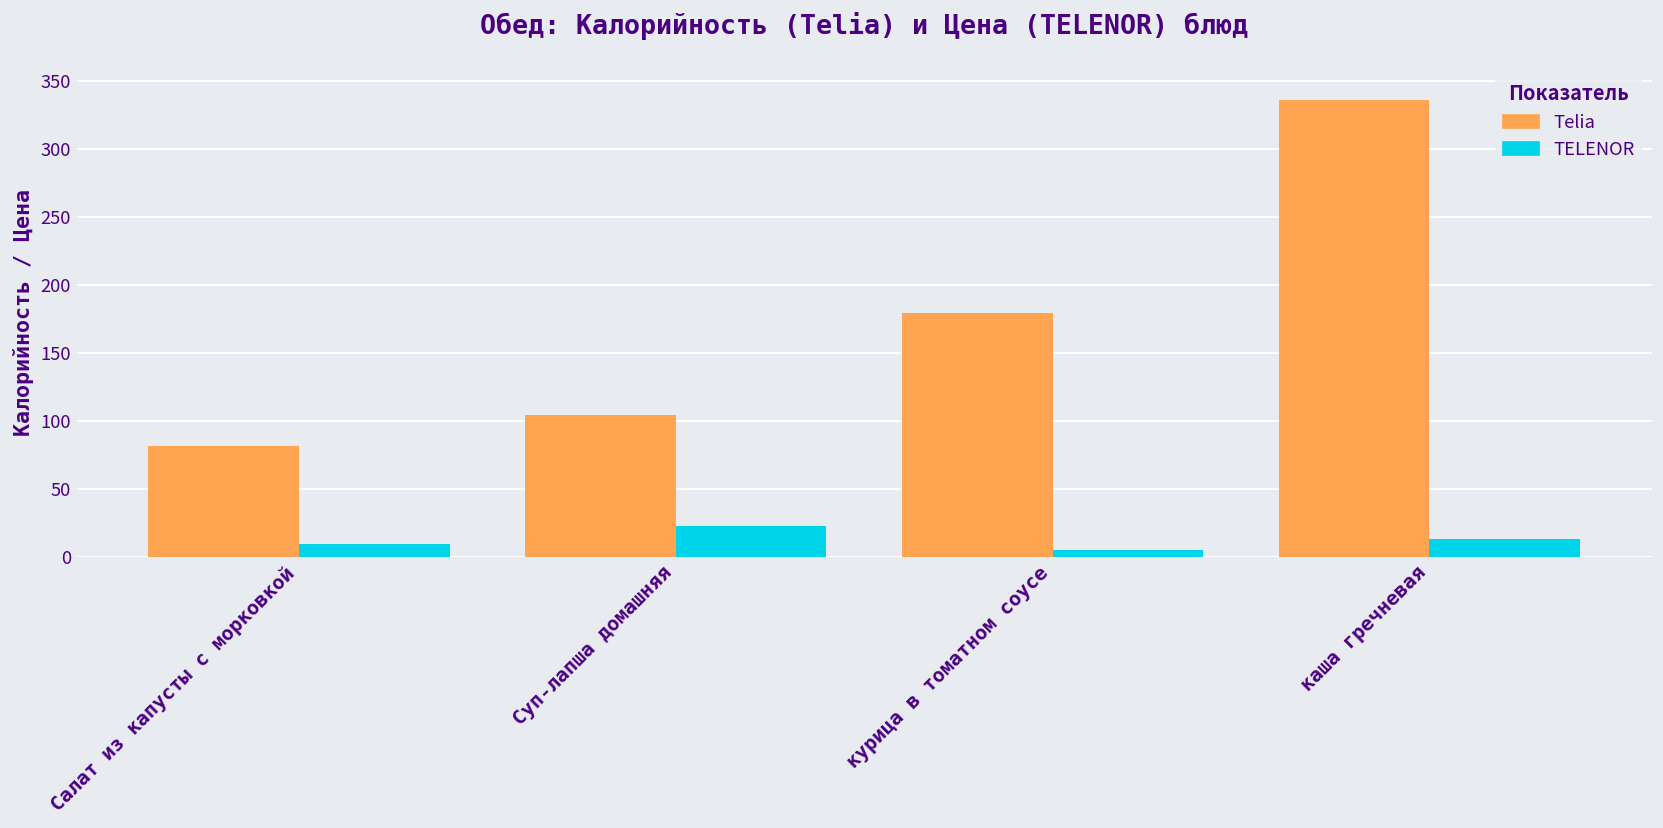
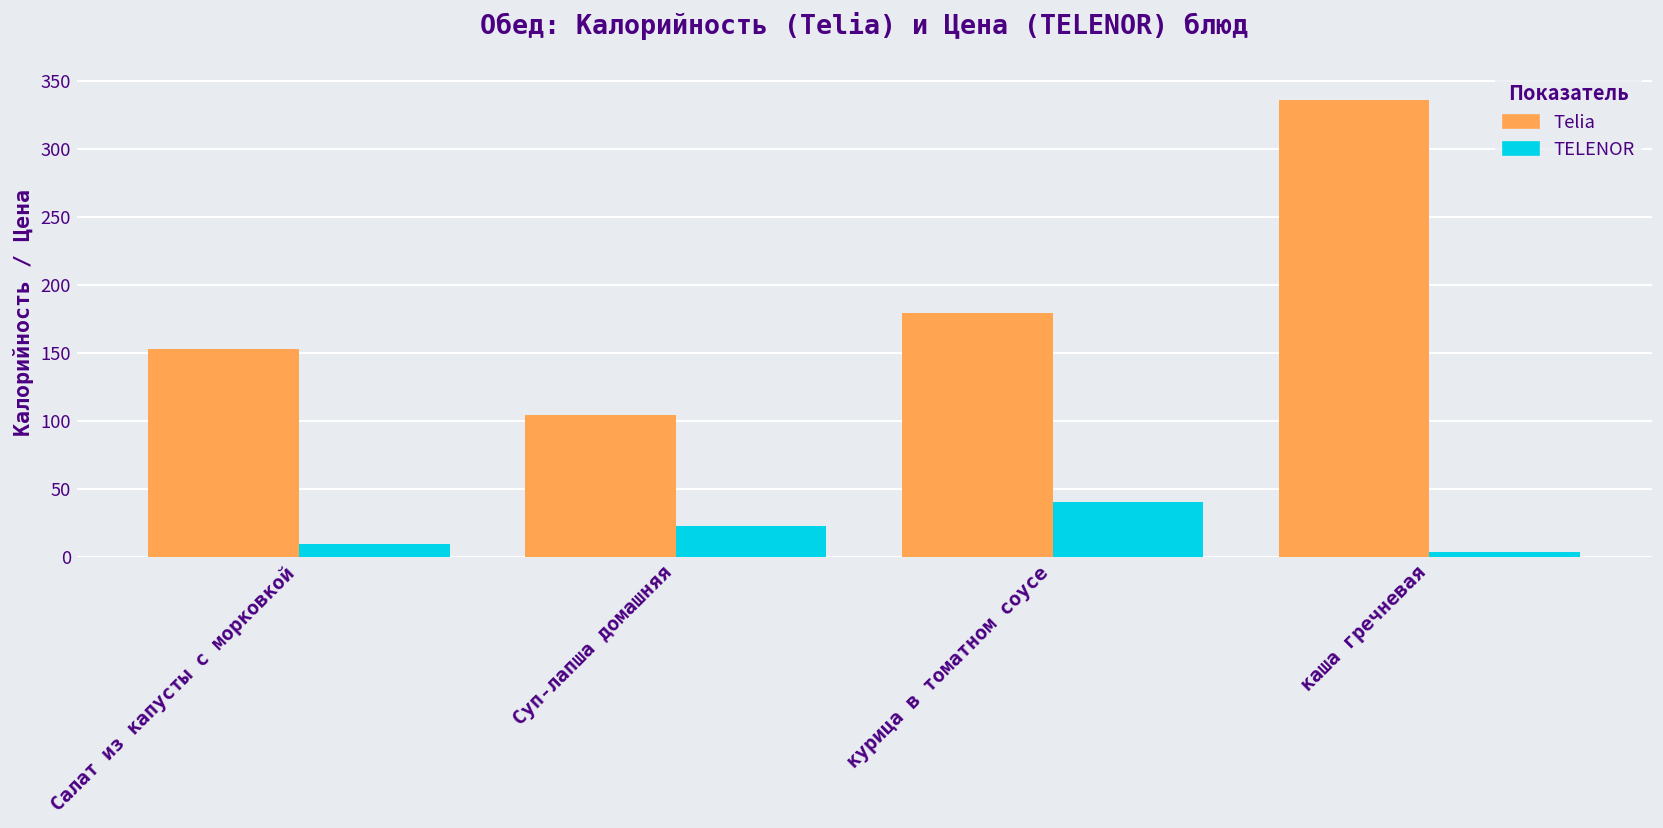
Telia, Салат из капусты с морковкой: 82 -> 153
TELENOR, курица в томатном соусе: 5 -> 41
TELENOR, каша гречневая: 13 -> 4
